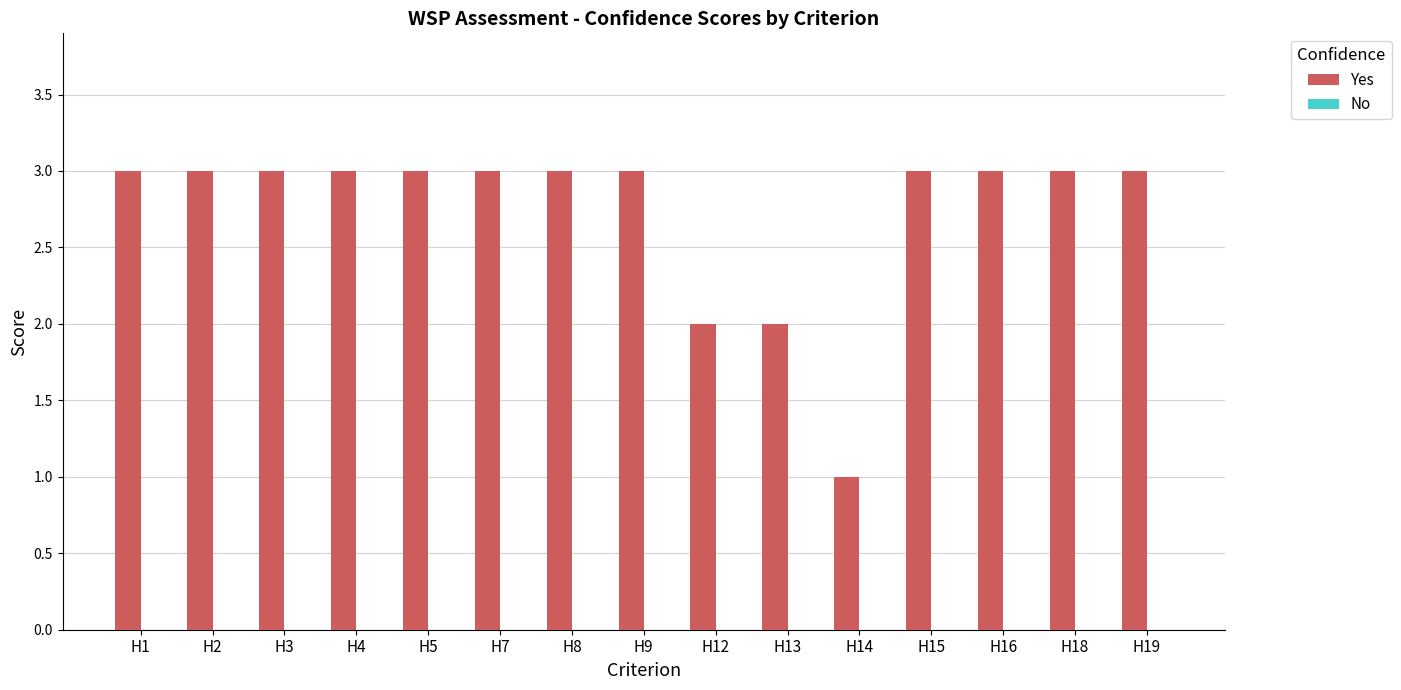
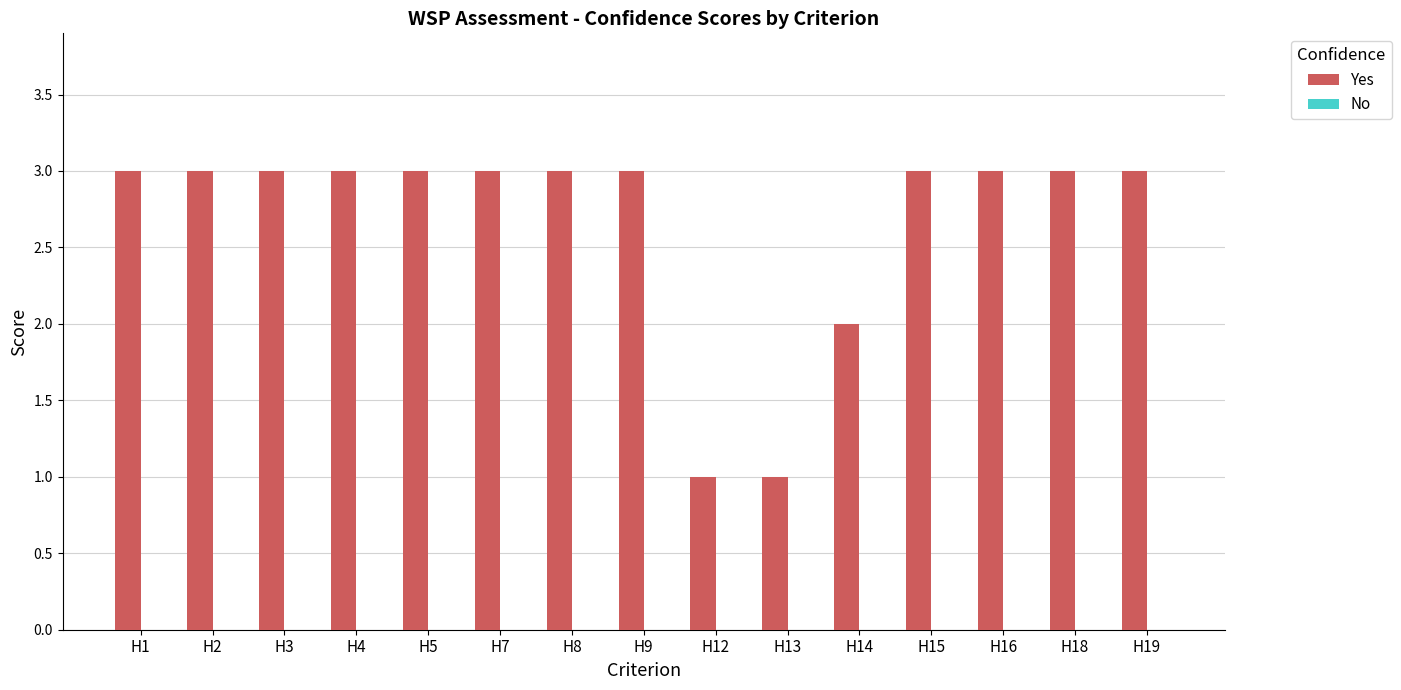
Yes, H12: 2 -> 1
Yes, H13: 2 -> 1
Yes, H14: 1 -> 2
